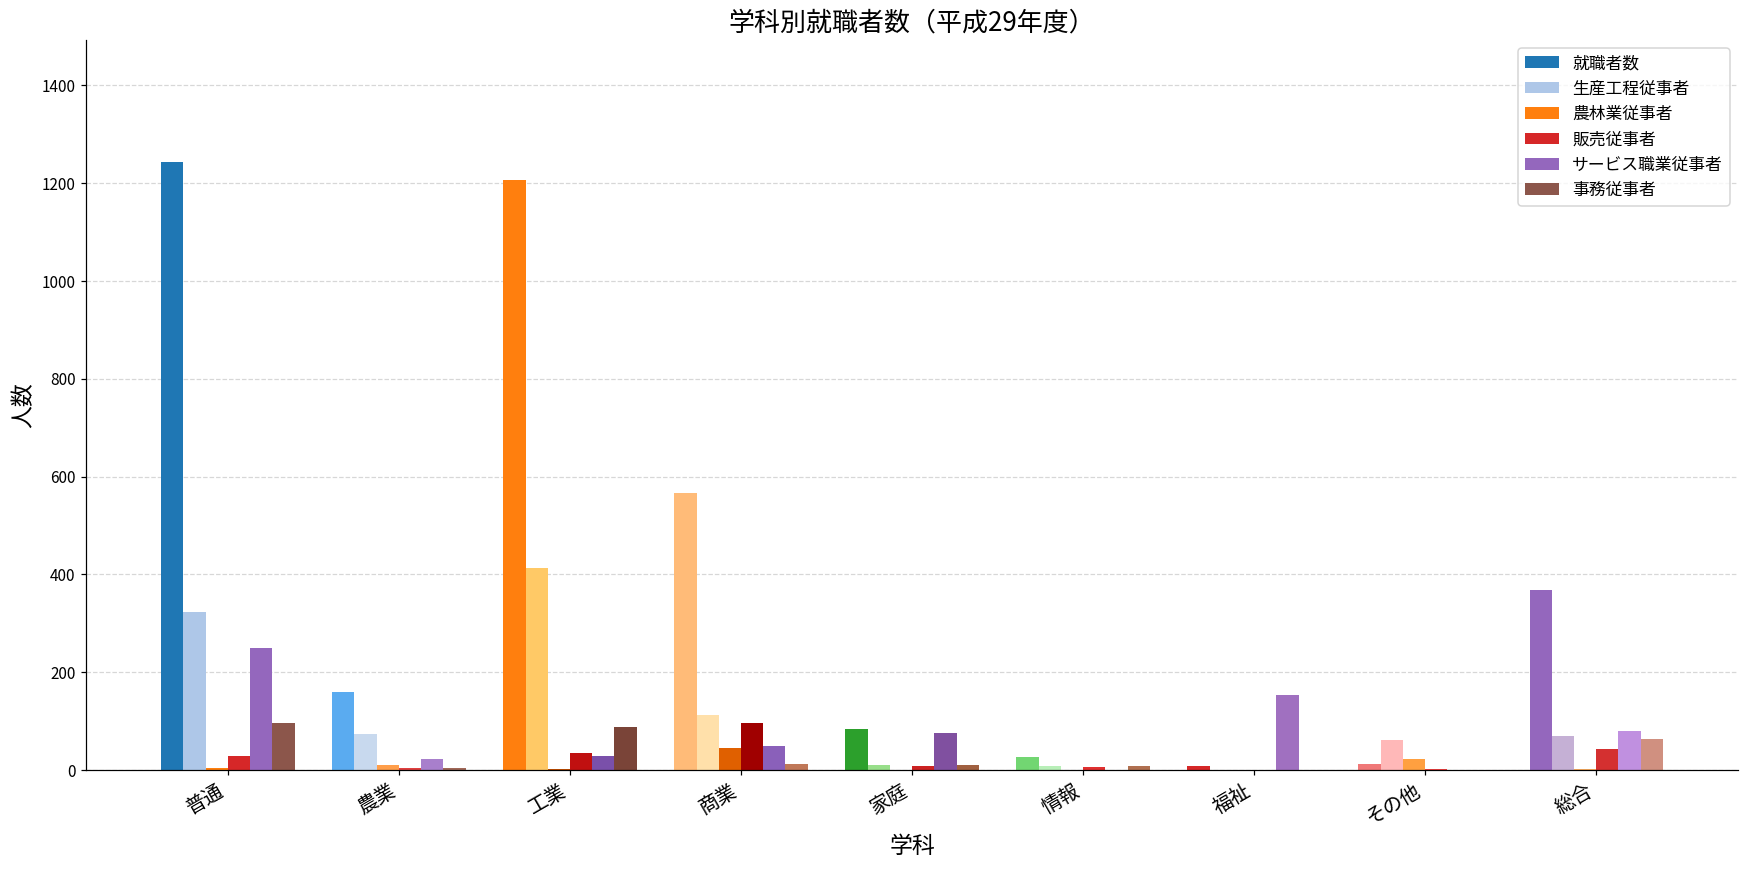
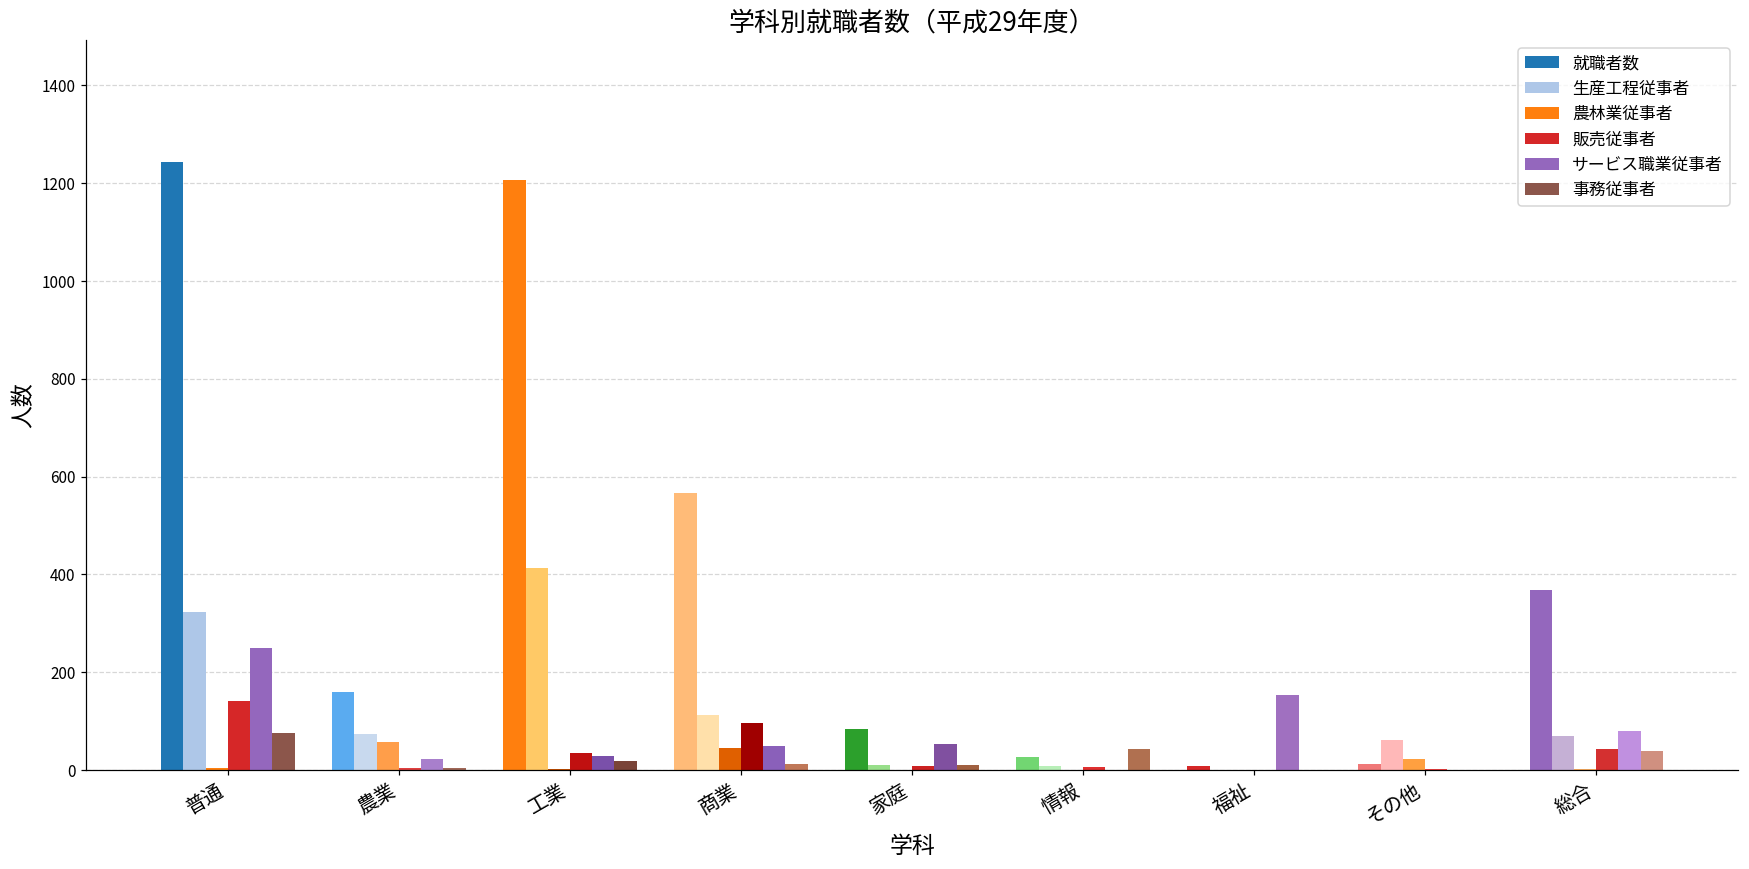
販売従事者, 普通: 30 -> 140
事務従事者, 普通: 100 -> 80
農林業従事者, 農業: 10 -> 60
事務従事者, 工業: 90 -> 20
サービス職業従事者, 家庭: 80 -> 50
事務従事者, 情報: 10 -> 40
事務従事者, 総合: 60 -> 40
